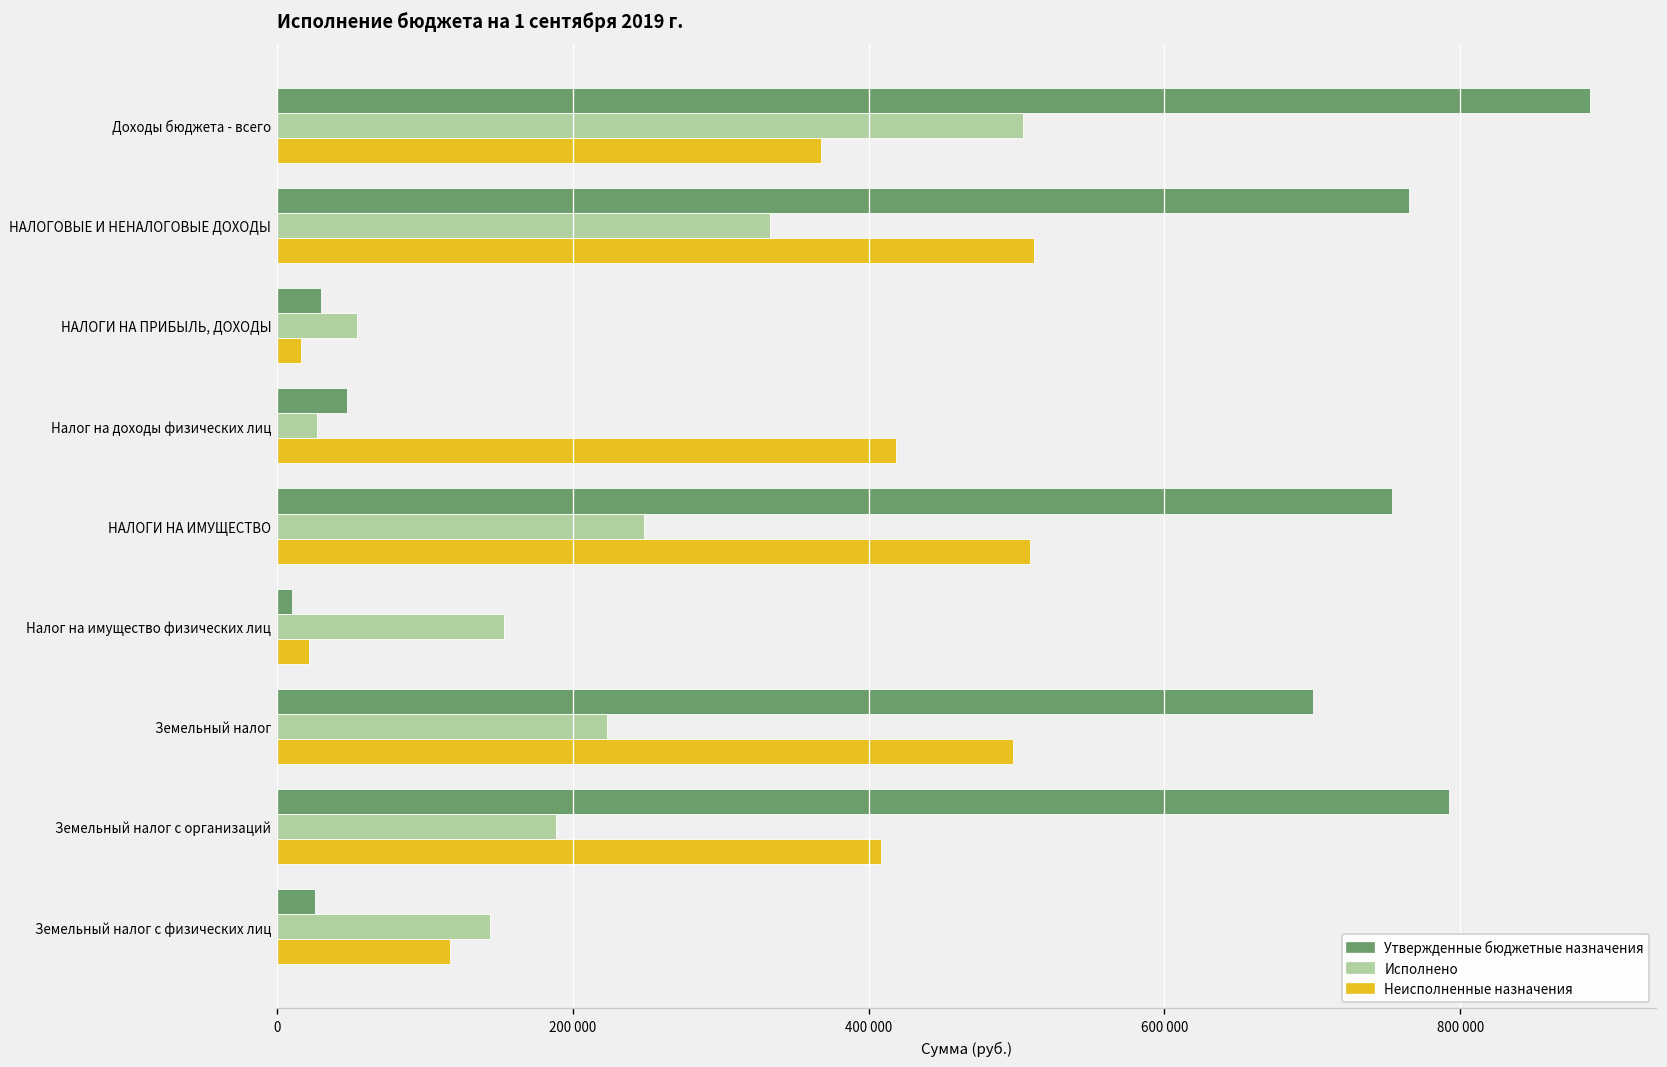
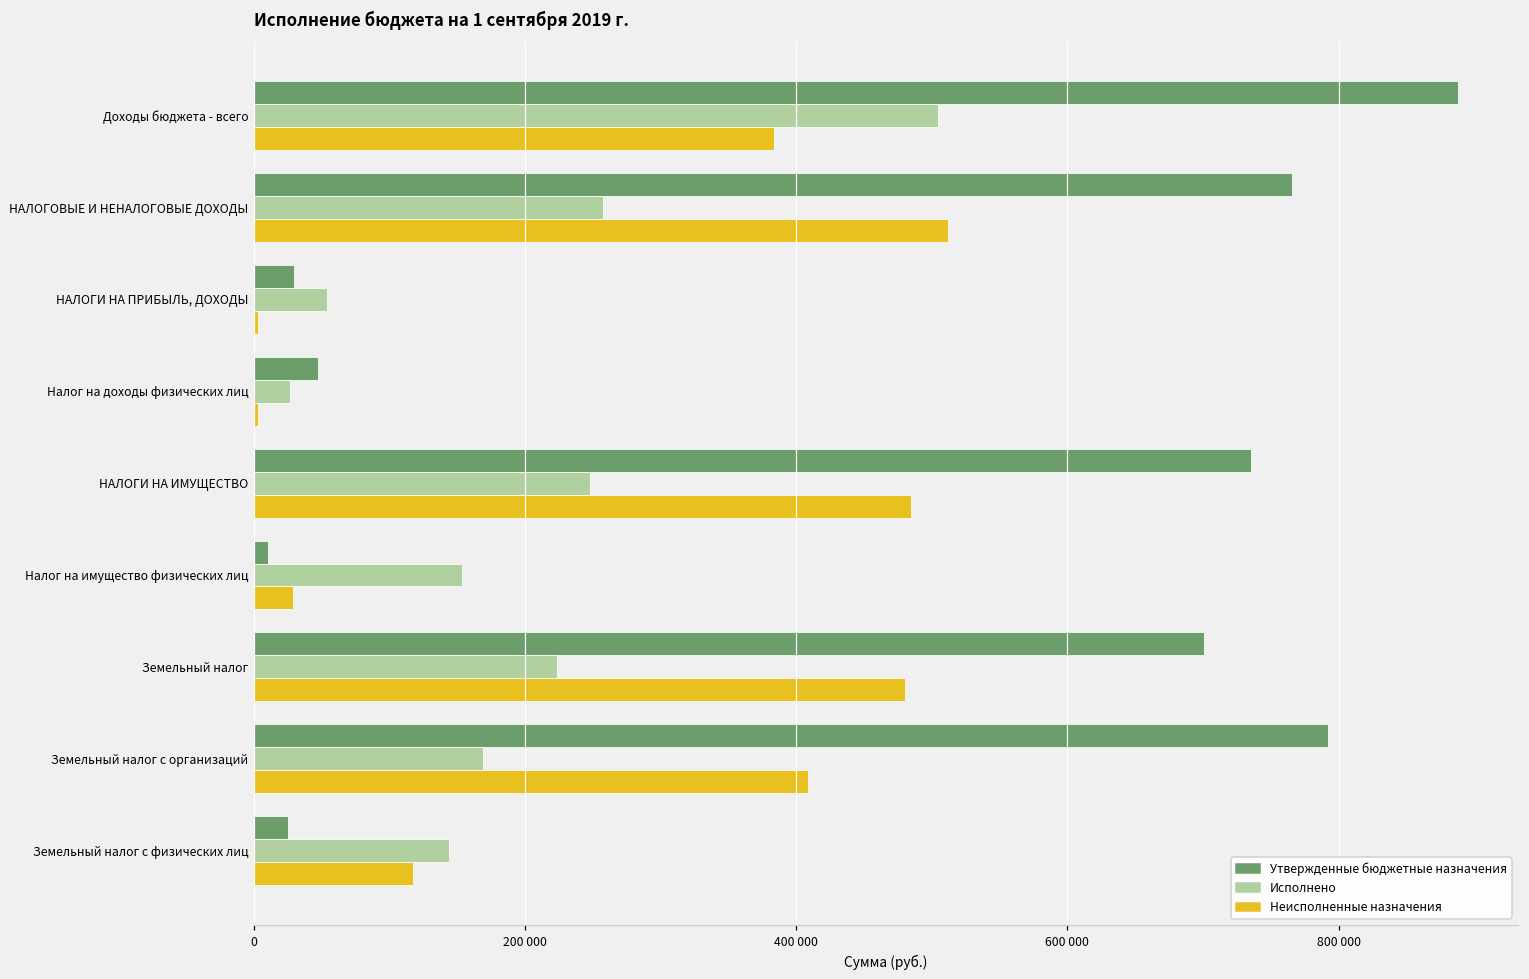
Неисполненные назначения, Доходы бюджета - всего: 368000 -> 383000
Исполнено, НАЛОГОВЫЕ И НЕНАЛОГОВЫЕ ДОХОДЫ: 333000 -> 257000
Неисполненные назначения, НАЛОГИ НА ПРИБЫЛЬ, ДОХОДЫ: 16000 -> 3000
Неисполненные назначения, Налог на доходы физических лиц: 419000 -> 3000
Утвержденные бюджетные назначения, НАЛОГИ НА ИМУЩЕСТВО: 754000 -> 736000
Неисполненные назначения, НАЛОГИ НА ИМУЩЕСТВО: 509000 -> 485000
Неисполненные назначения, Налог на имущество физических лиц: 22000 -> 29000
Неисполненные назначения, Земельный налог: 497000 -> 480000
Исполнено, Земельный налог с организаций: 188000 -> 169000
